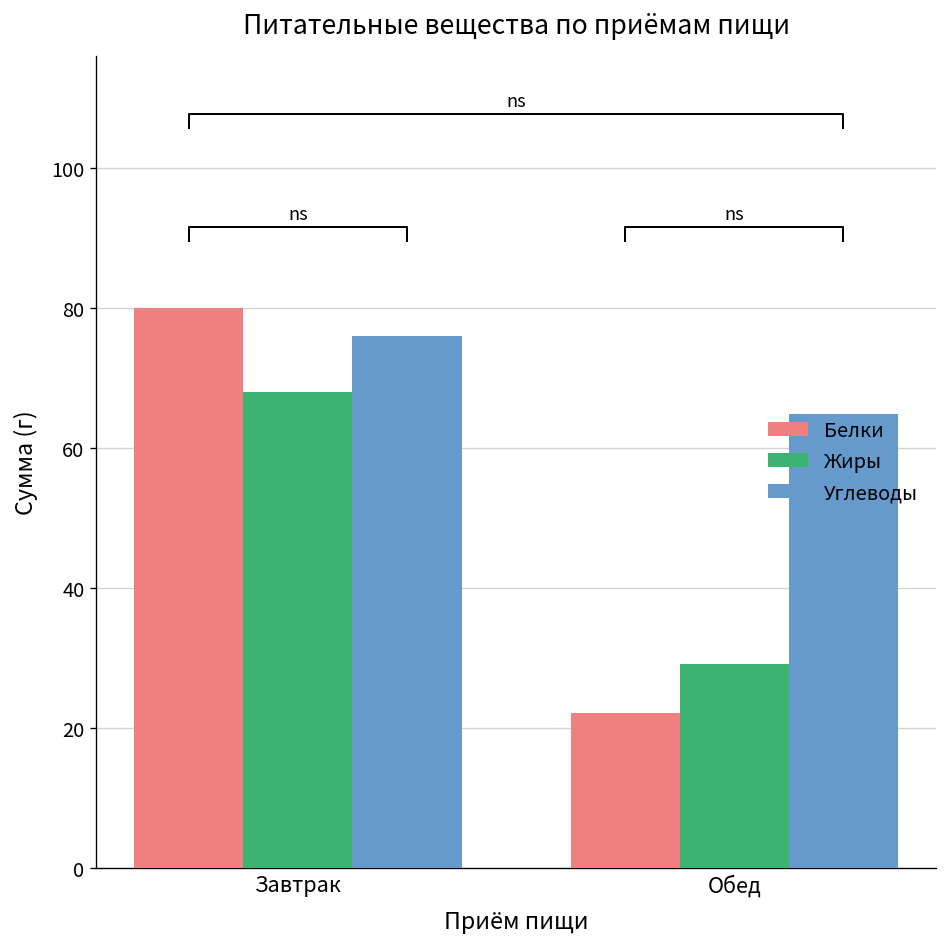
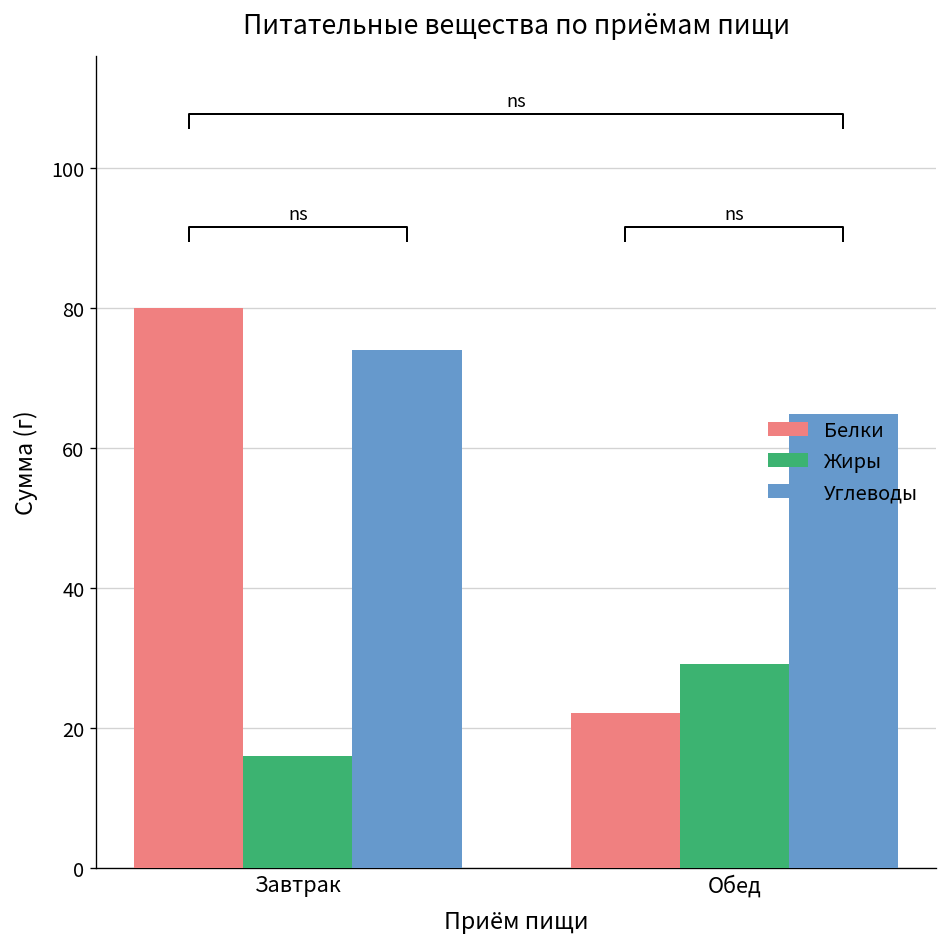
Жиры, Завтрак: 68 -> 16
Углеводы, Завтрак: 76 -> 74
